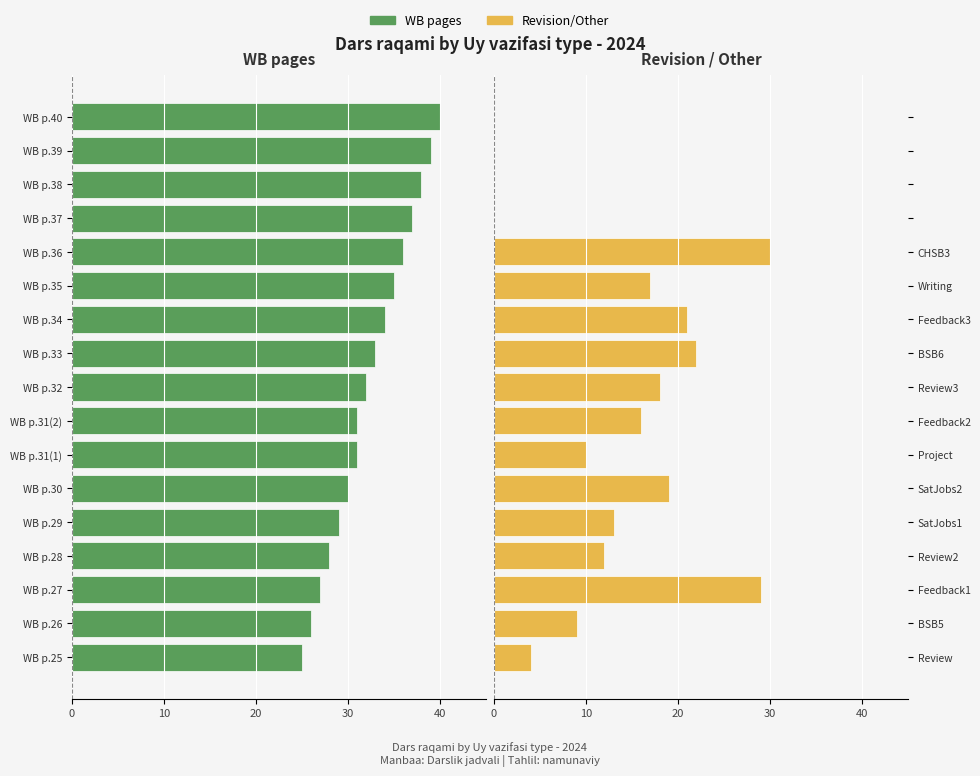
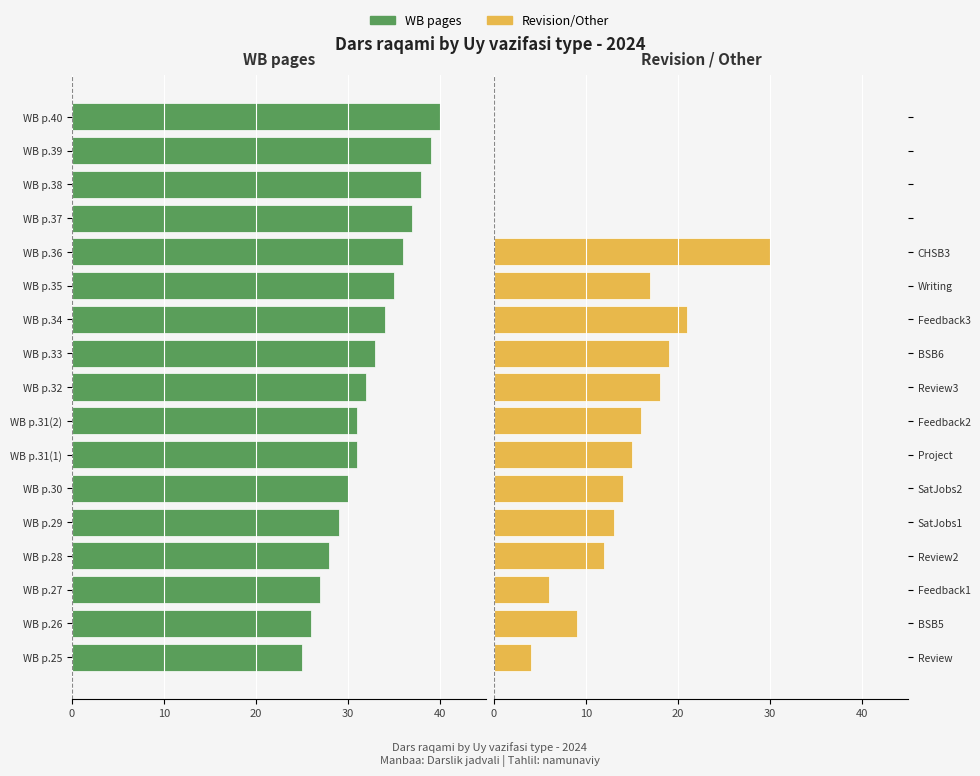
Revision / Other, BSB6: 22 -> 19
Revision / Other, Project: 10 -> 15
Revision / Other, SatJobs2: 19 -> 14
Revision / Other, Feedback1: 29 -> 6
